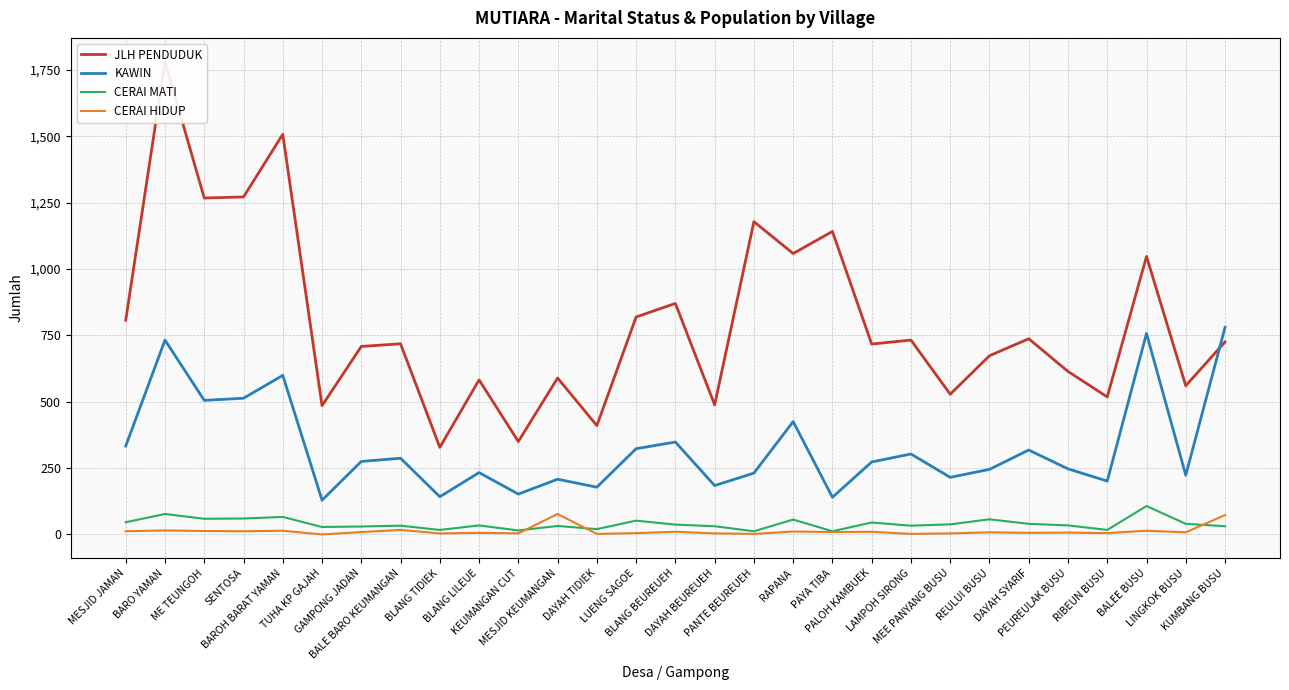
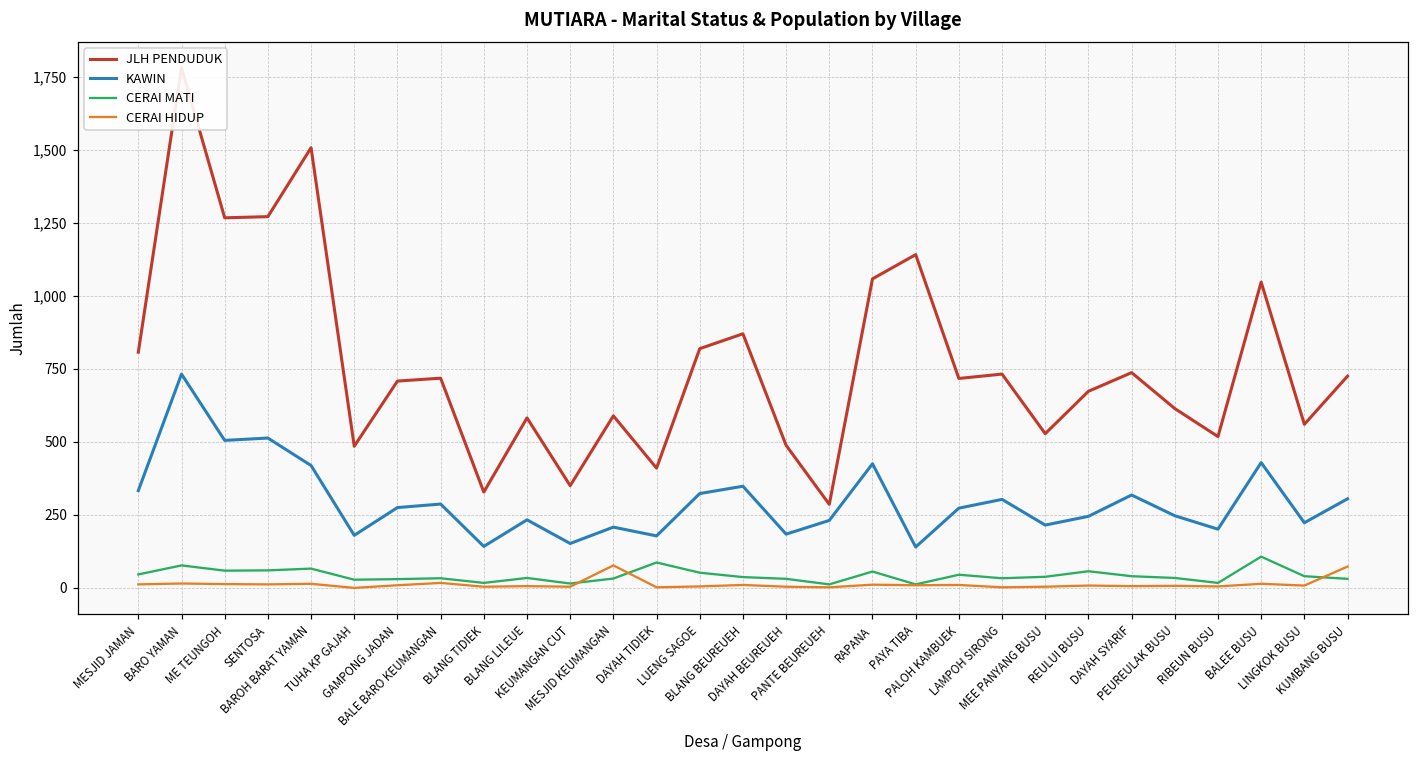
KAWIN, BAROH BARAT YAMAN: 600 -> 420
KAWIN, TUHA KP GAJAH: 130 -> 180
CERAI MATI, DAYAH TIDIEK: 20 -> 90
JLH PENDUDUK, PANTE BEUREUEH: 1,180 -> 290
KAWIN, BALEE BUSU: 760 -> 430
KAWIN, KUMBANG BUSU: 780 -> 310
